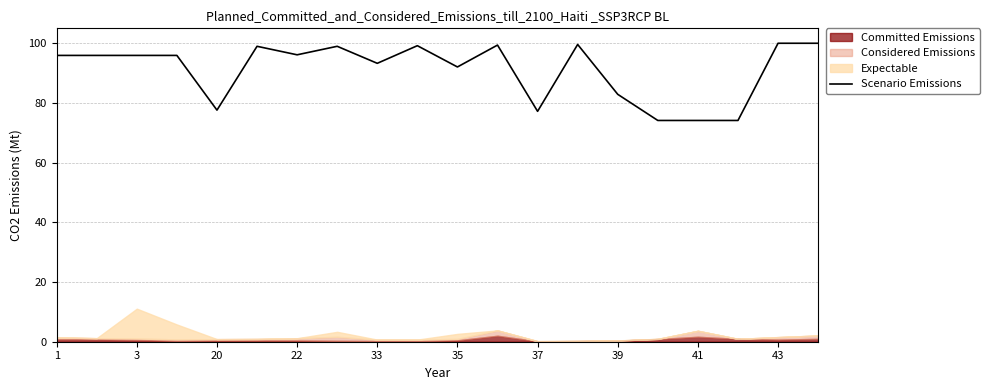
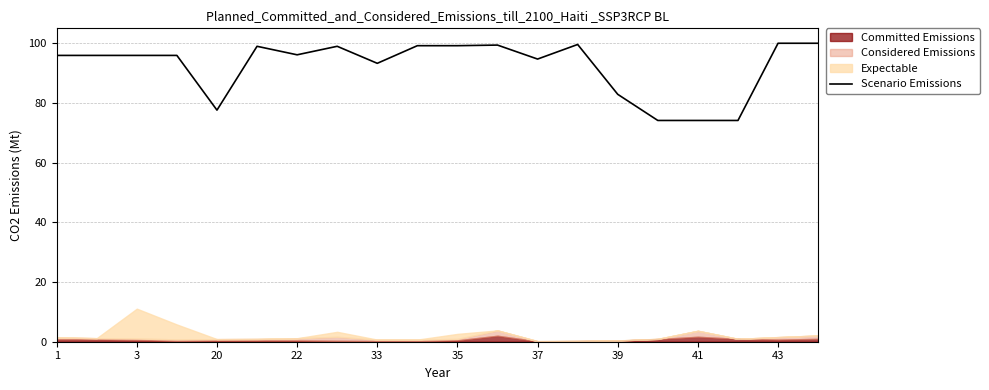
Scenario Emissions, 35: 92 -> 99
Scenario Emissions, 37: 77 -> 95
